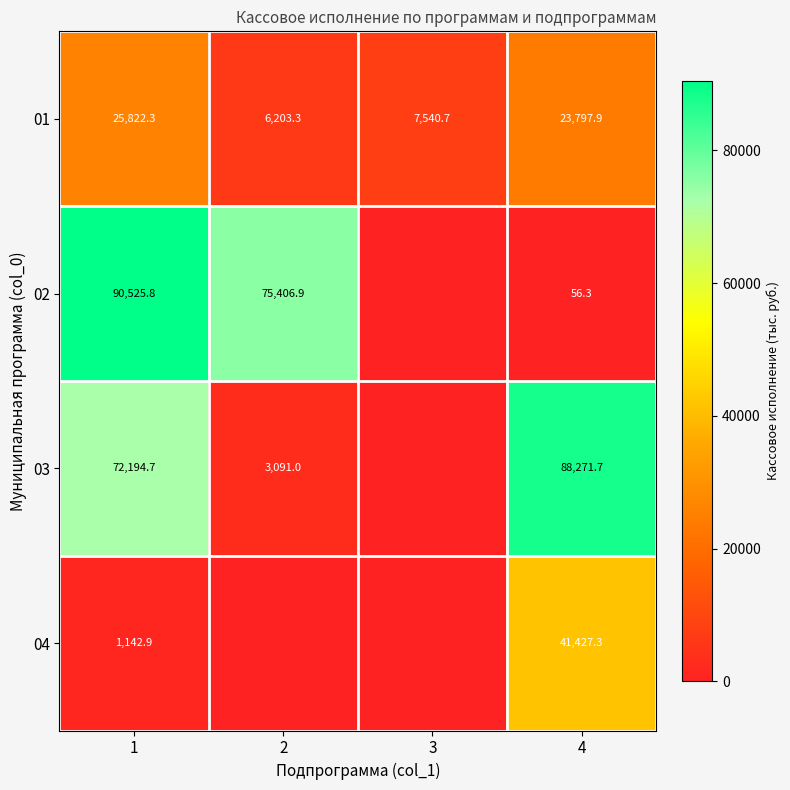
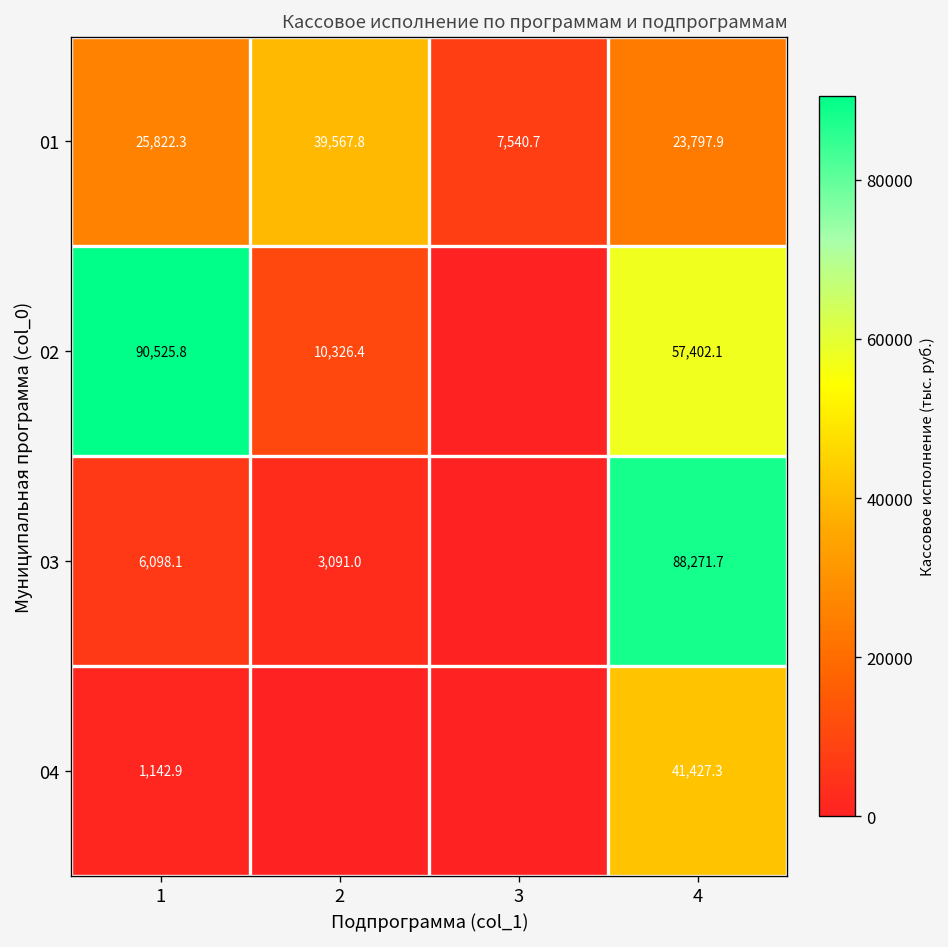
01, 2: 6,203.3 -> 39,567.8
02, 2: 75,406.9 -> 10,326.4
02, 4: 56.3 -> 57,402.1
03, 1: 72,194.7 -> 6,098.1
